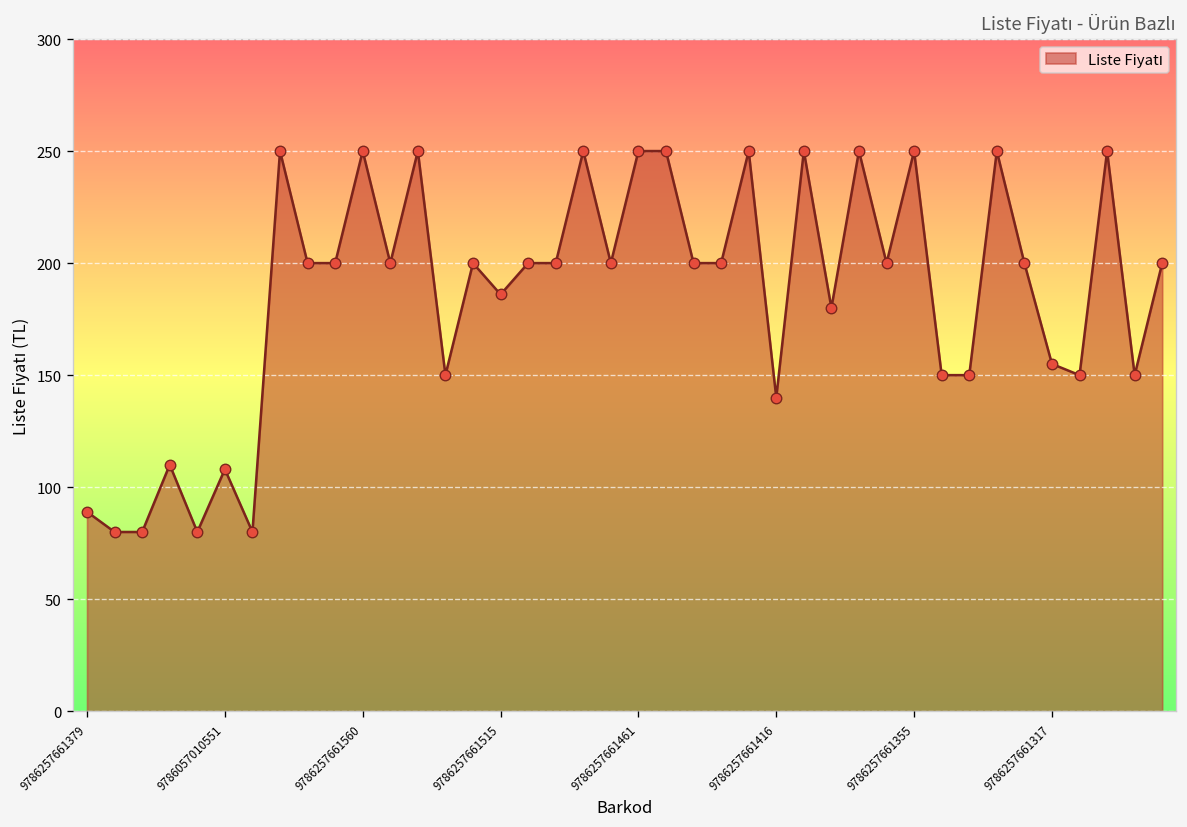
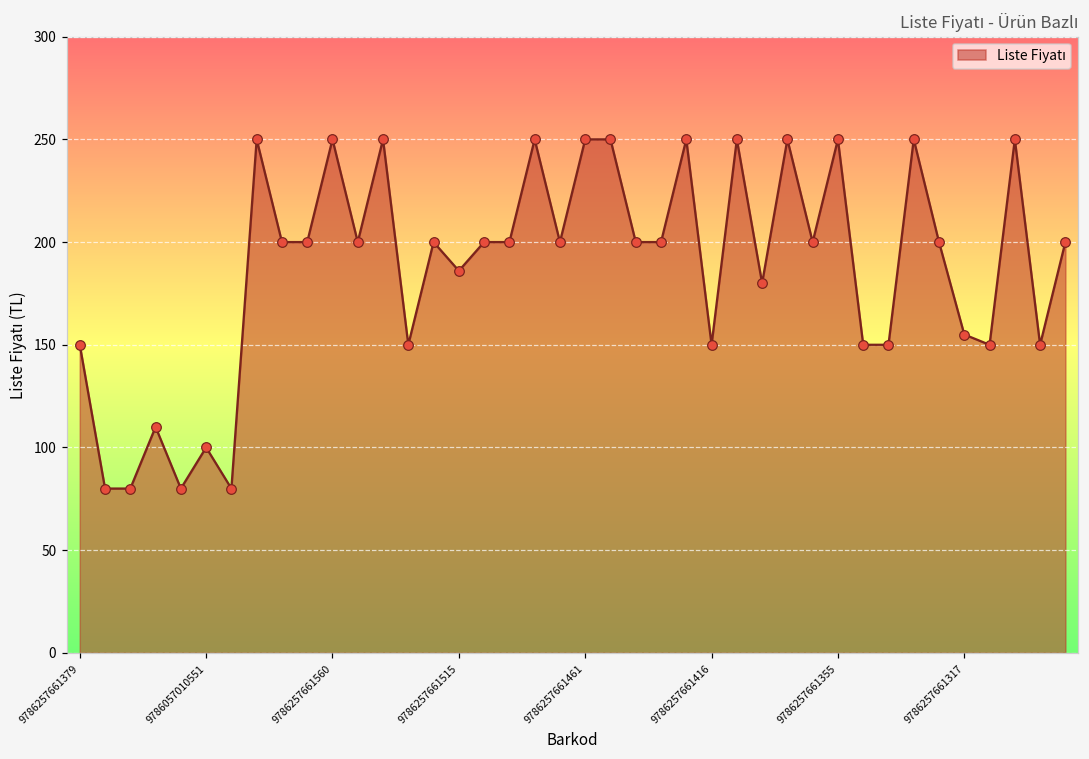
9786257661379: 89 -> 150
9786057010551: 108 -> 100
9786257661416: 140 -> 150
